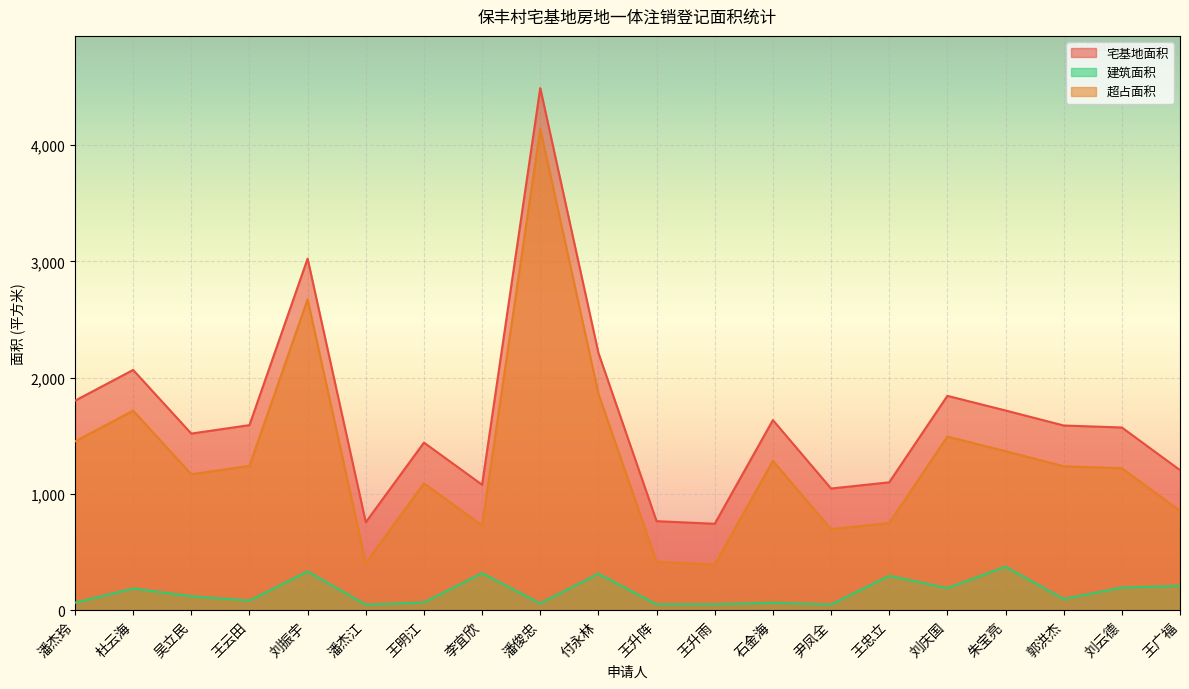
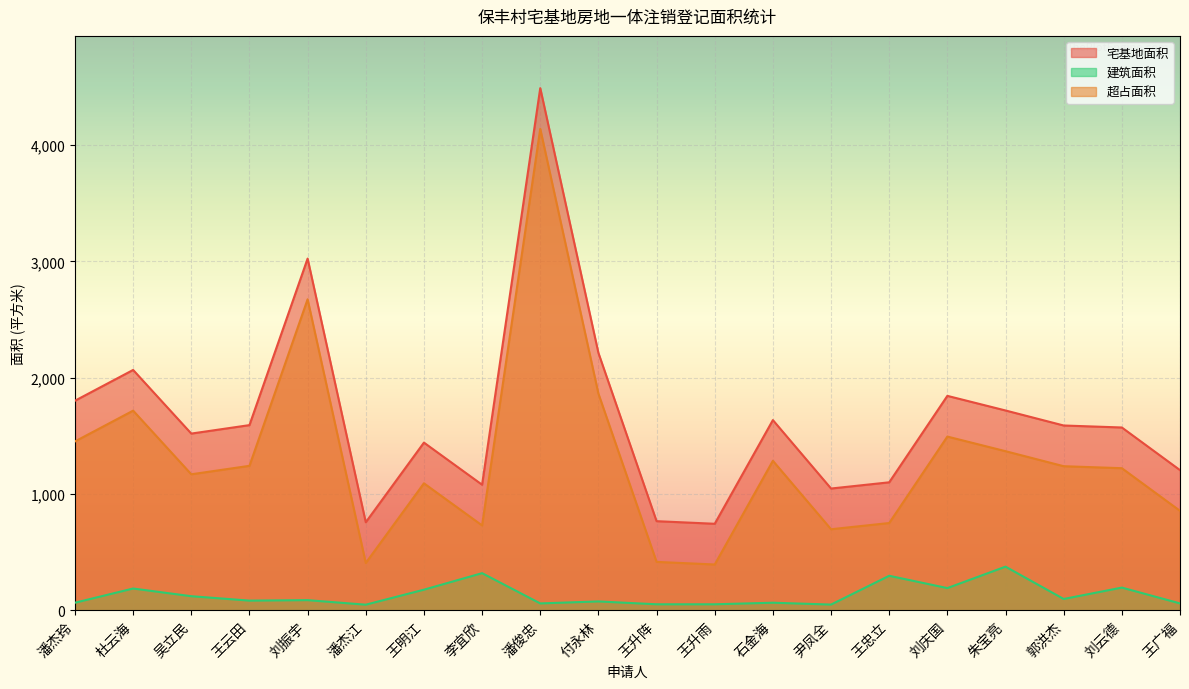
建筑面积, 刘振宇: 340 -> 90
建筑面积, 王明江: 70 -> 180
建筑面积, 付永林: 320 -> 80
建筑面积, 王广福: 210 -> 60
